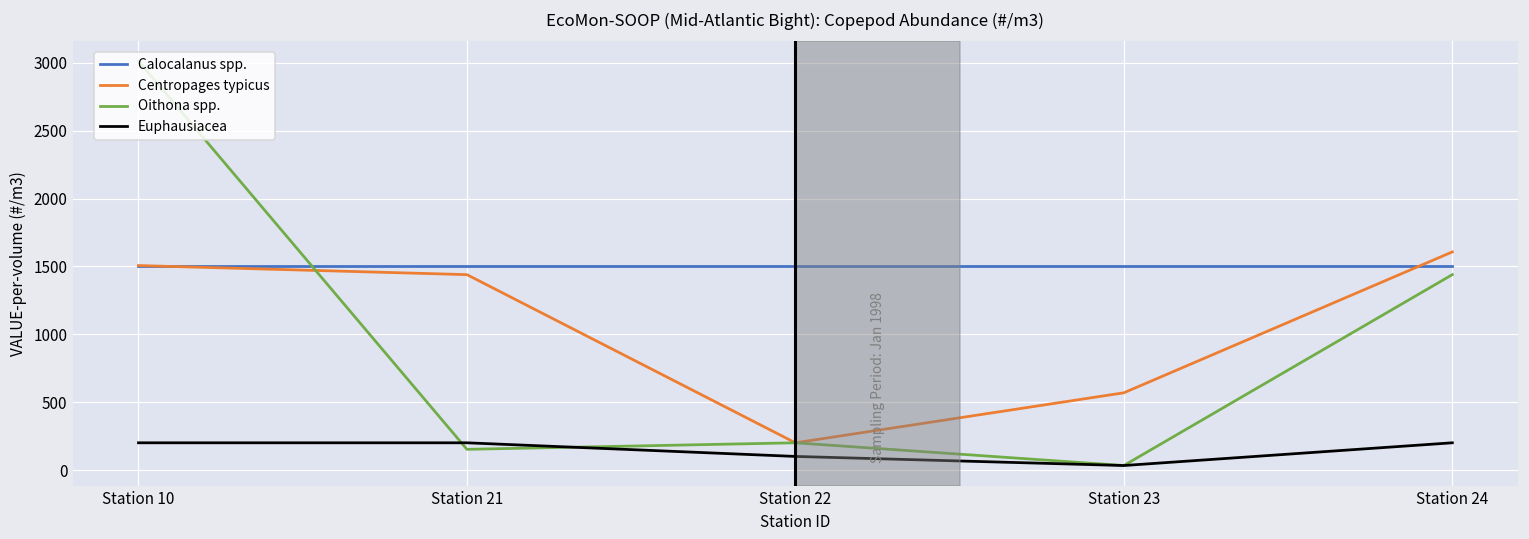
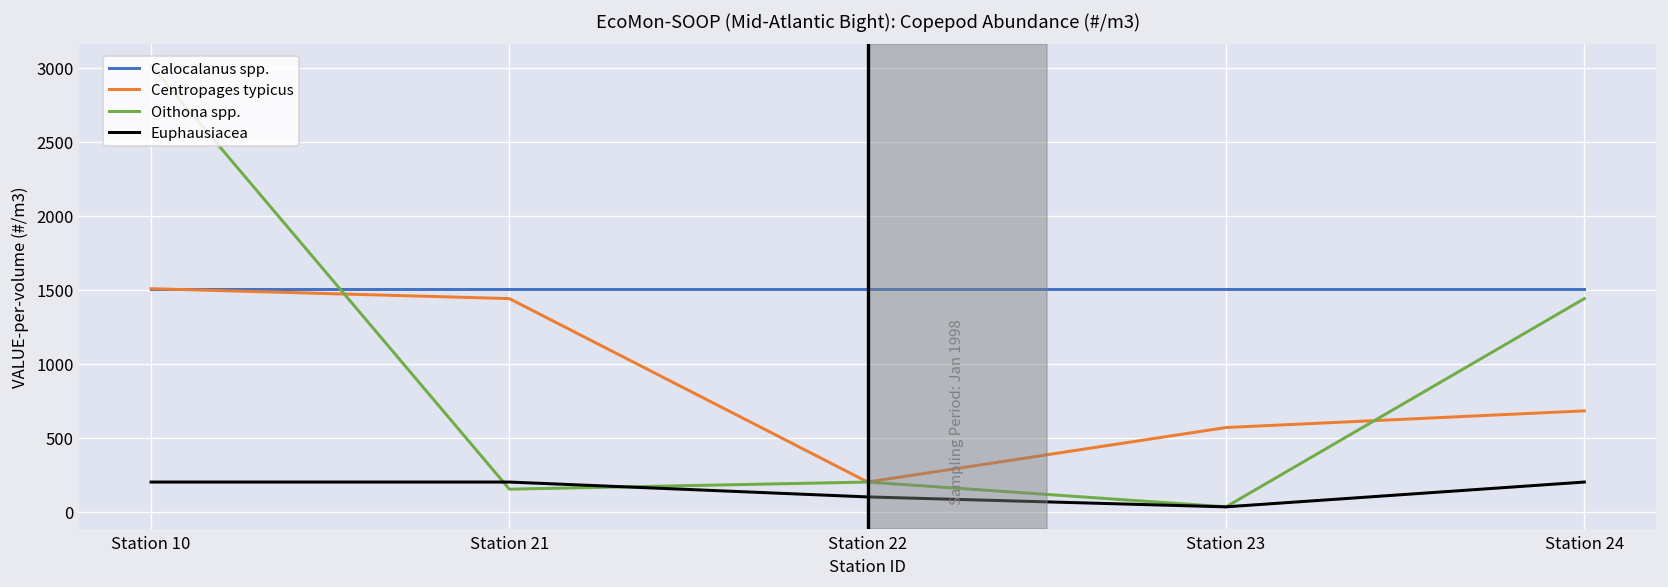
Centropages typicus, Station 24: 1610 -> 680
